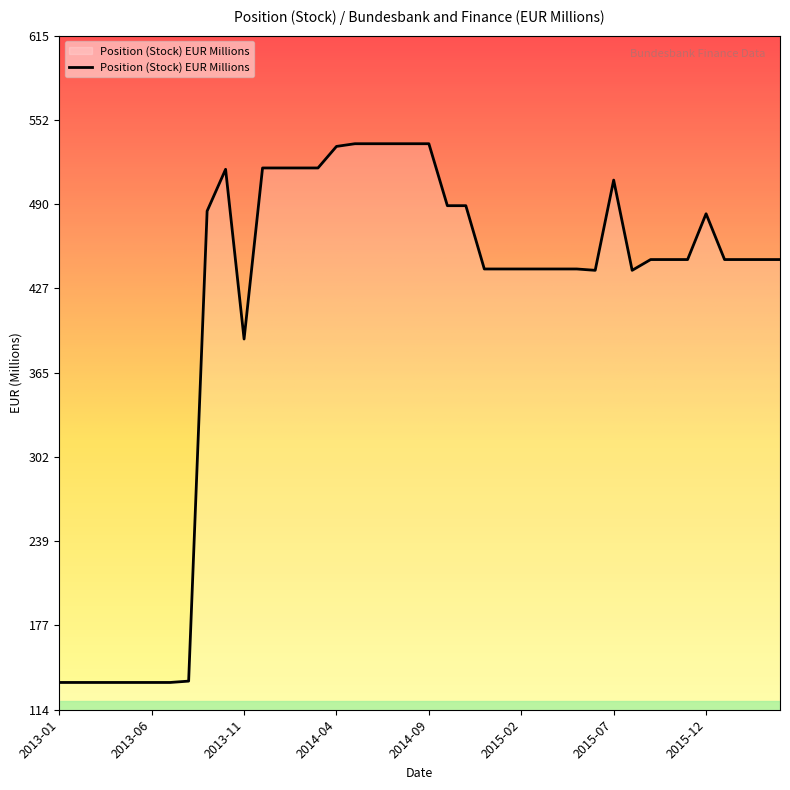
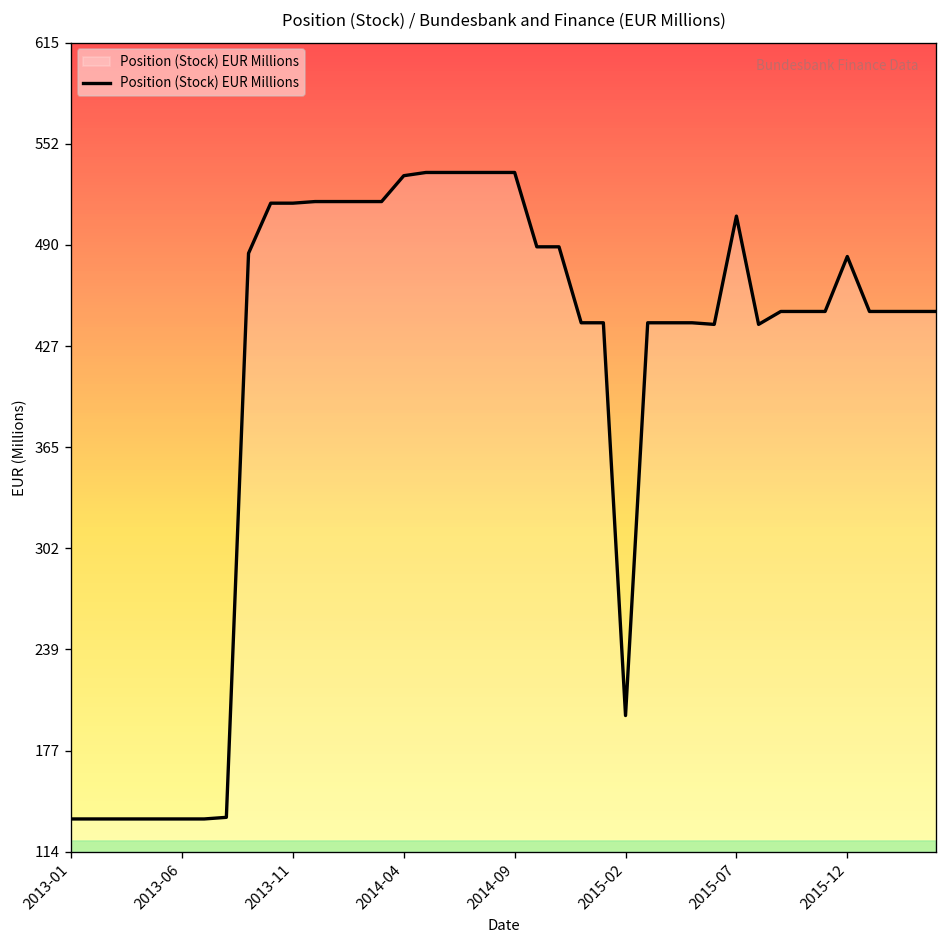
2013-11: 390 -> 516
2015-02: 442 -> 199
